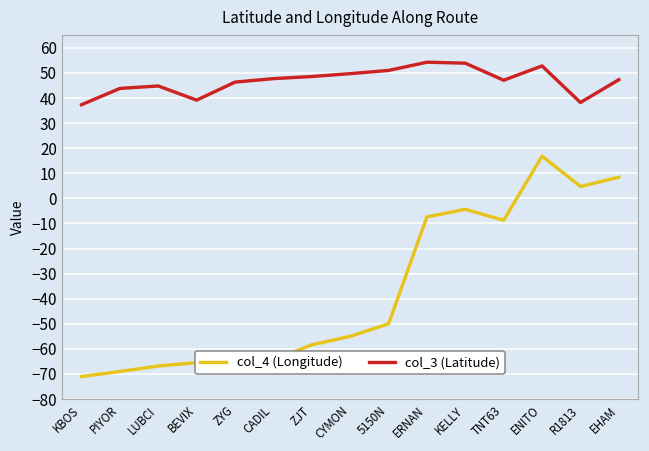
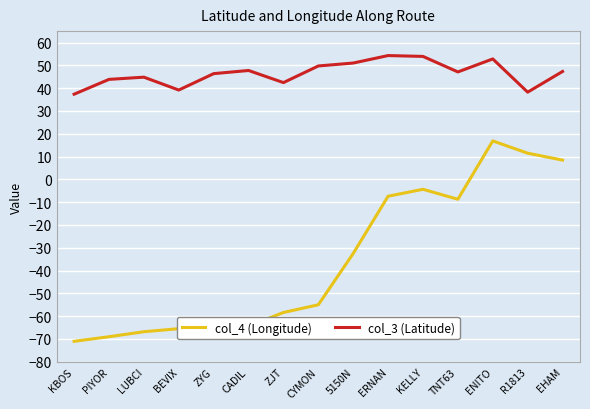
col_3 (Latitude), ZJT: 49 -> 42
col_4 (Longitude), 5150N: -50 -> -33
col_4 (Longitude), R1813: 5 -> 11
